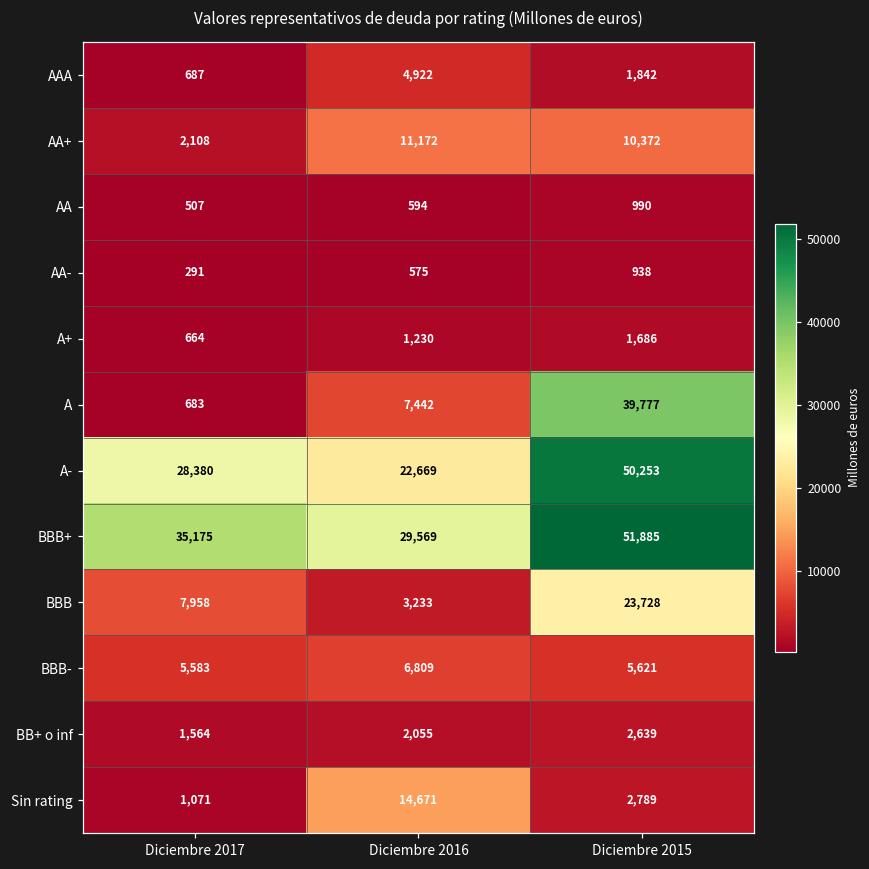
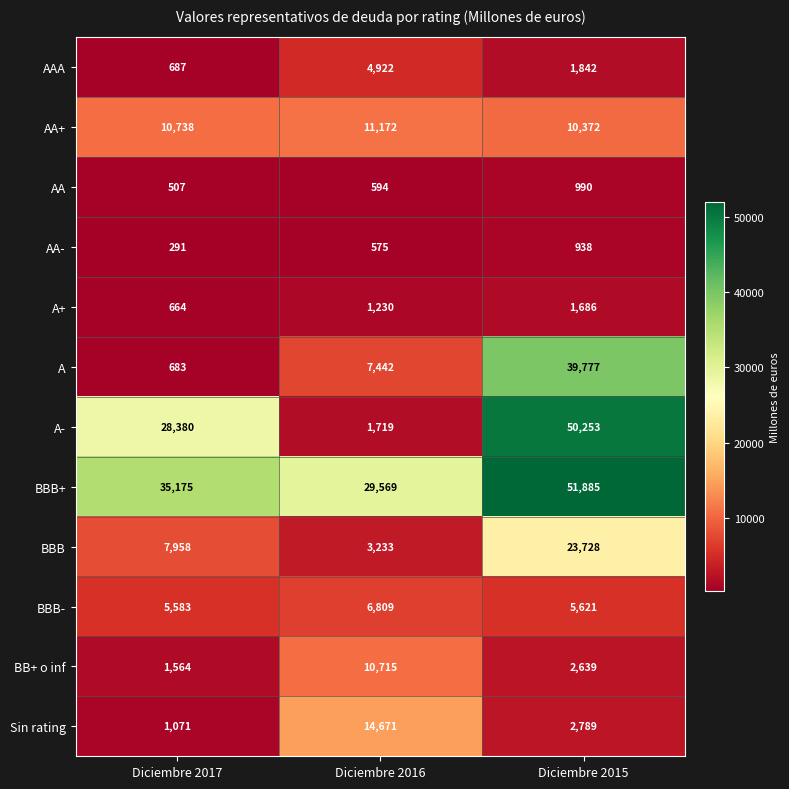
AA+, Diciembre 2017: 2,108 -> 10,738
A-, Diciembre 2016: 22,669 -> 1,719
BB+ o inf, Diciembre 2016: 2,055 -> 10,715
